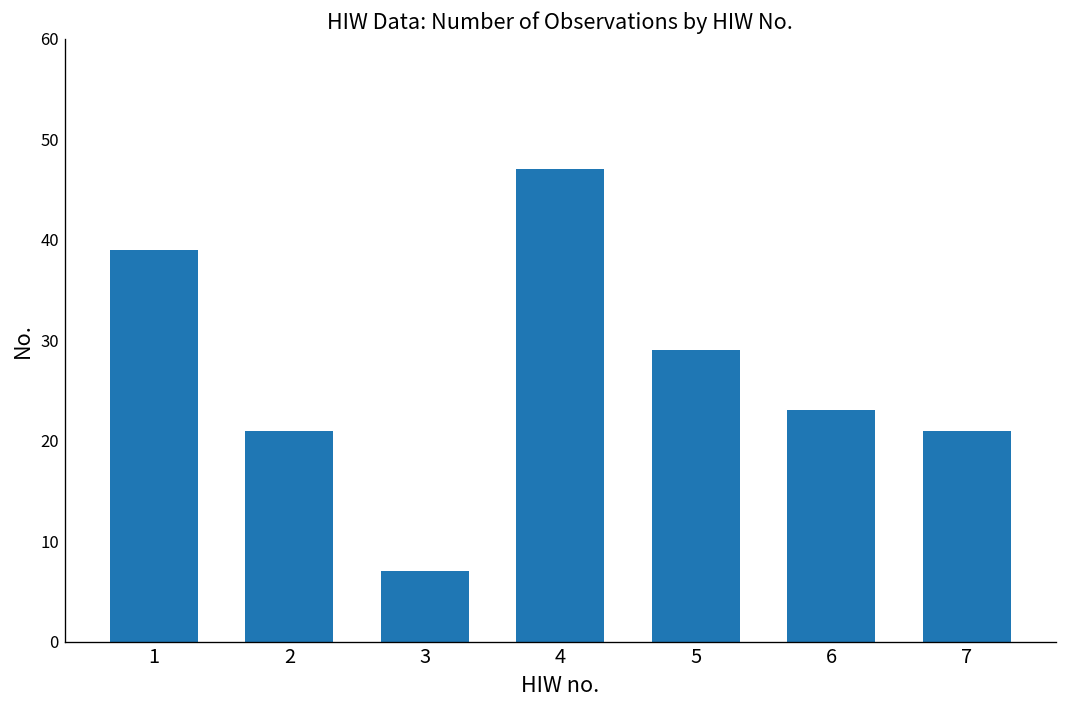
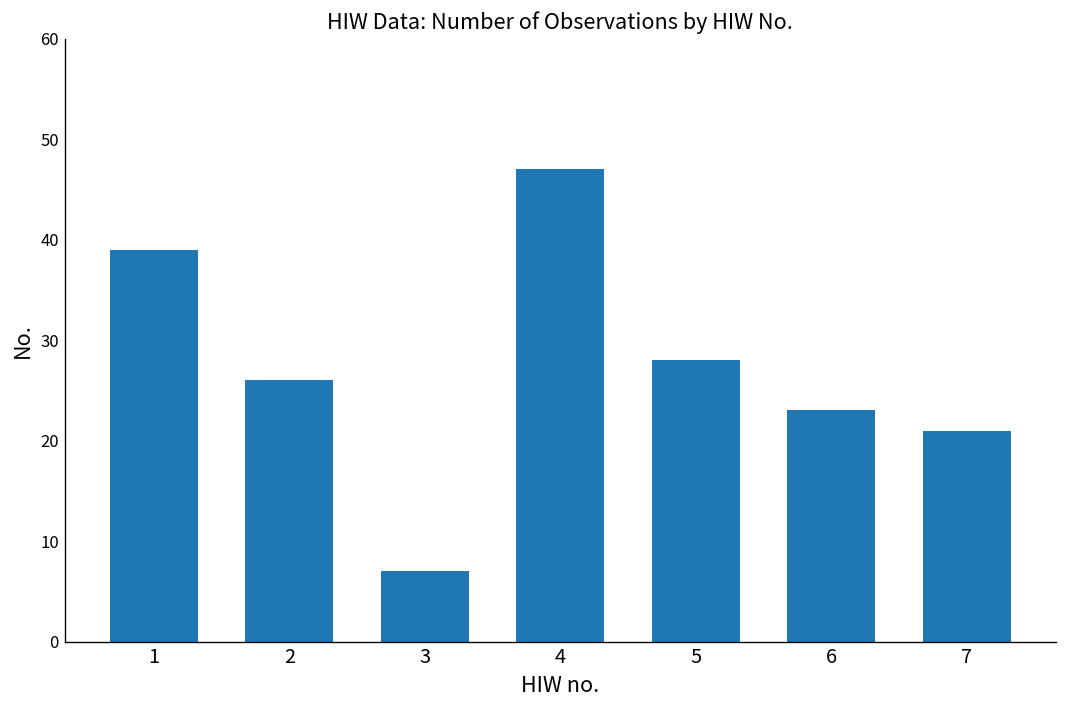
2: 21 -> 26
5: 29 -> 28
